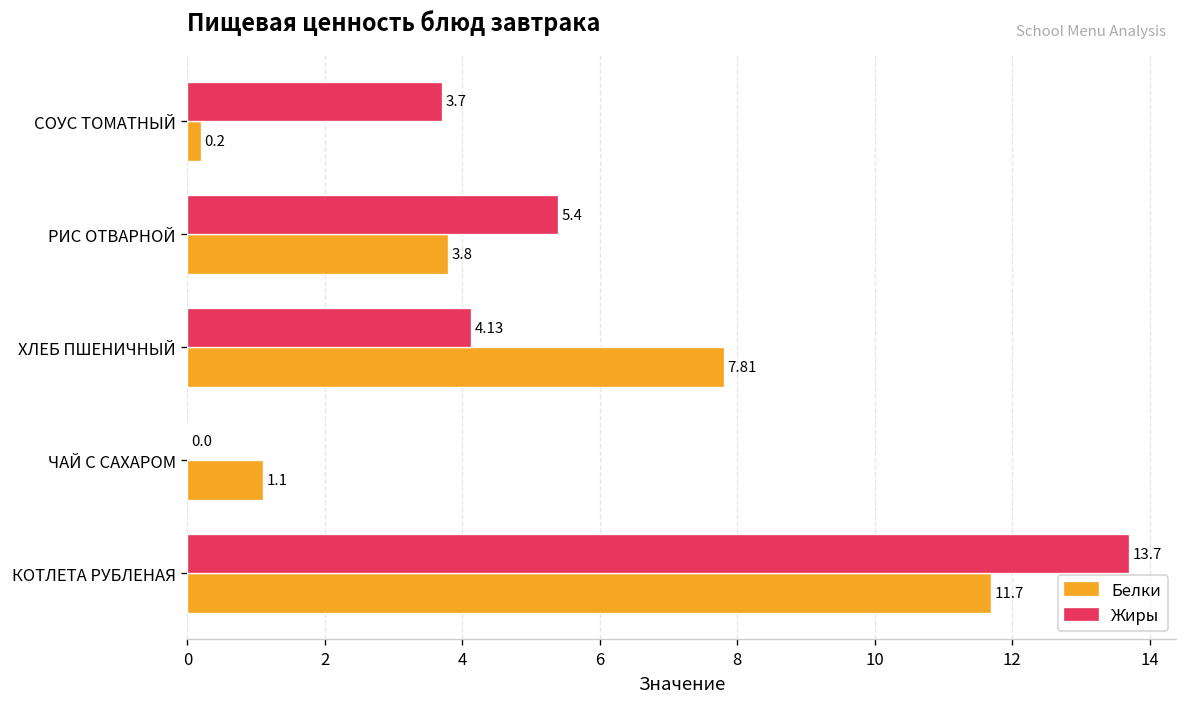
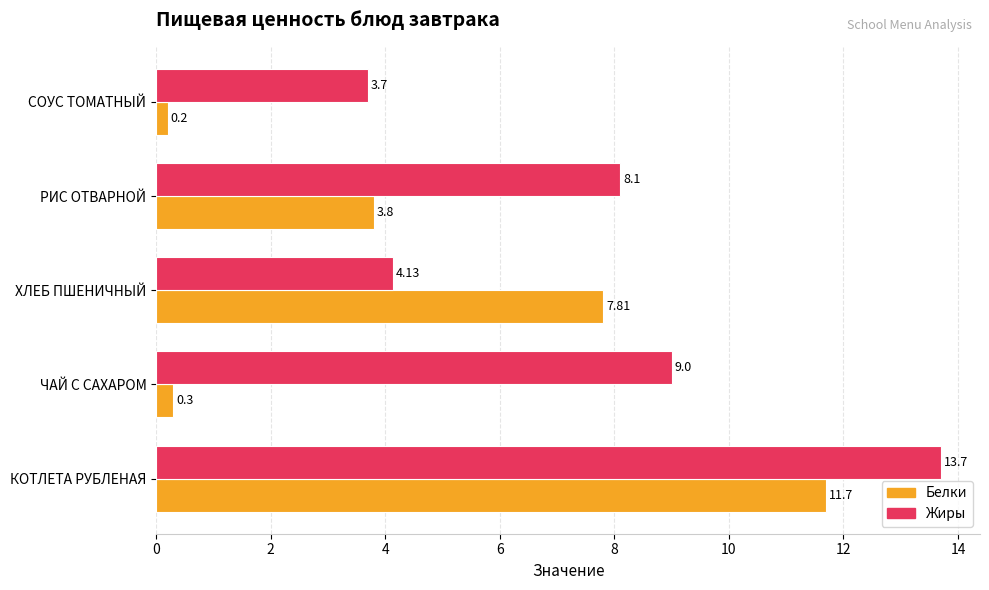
Жиры, РИС ОТВАРНОЙ: 5.4 -> 8.1
Жиры, ЧАЙ С САХАРОМ: 0.0 -> 9.0
Белки, ЧАЙ С САХАРОМ: 1.1 -> 0.3
